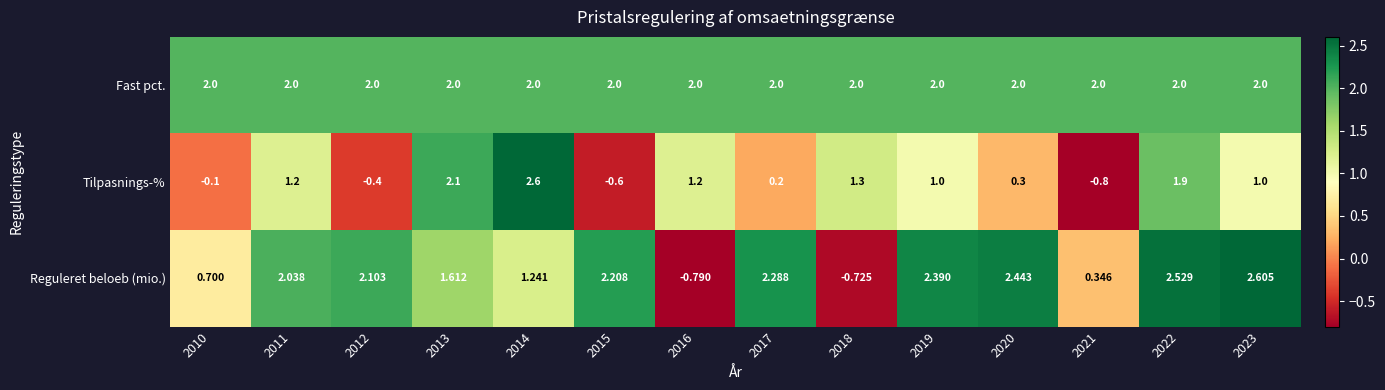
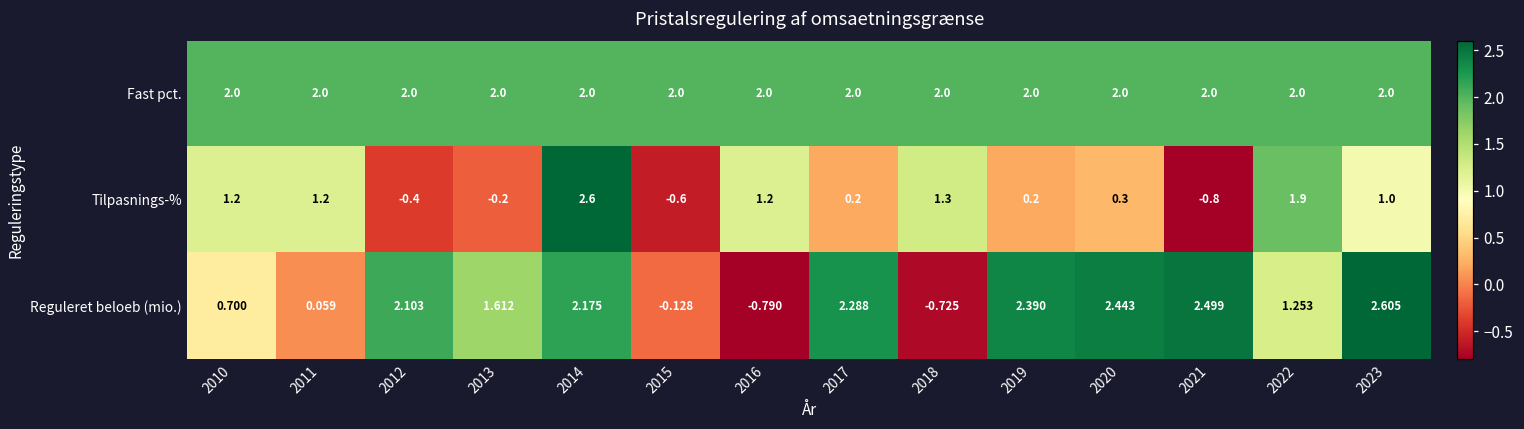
Tilpasnings-%, 2010: -0.1 -> 1.2
Tilpasnings-%, 2013: 2.1 -> -0.2
Tilpasnings-%, 2019: 1.0 -> 0.2
Reguleret beloeb (mio.), 2011: 2.038 -> 0.059
Reguleret beloeb (mio.), 2014: 1.241 -> 2.175
Reguleret beloeb (mio.), 2015: 2.208 -> -0.128
Reguleret beloeb (mio.), 2021: 0.346 -> 2.499
Reguleret beloeb (mio.), 2022: 2.529 -> 1.253
